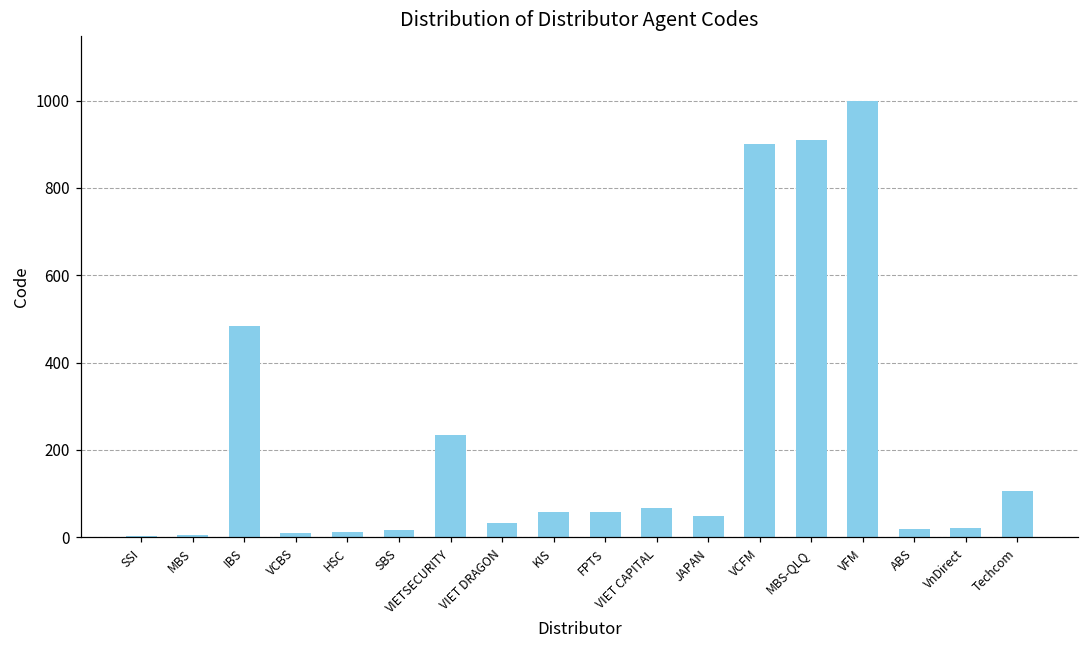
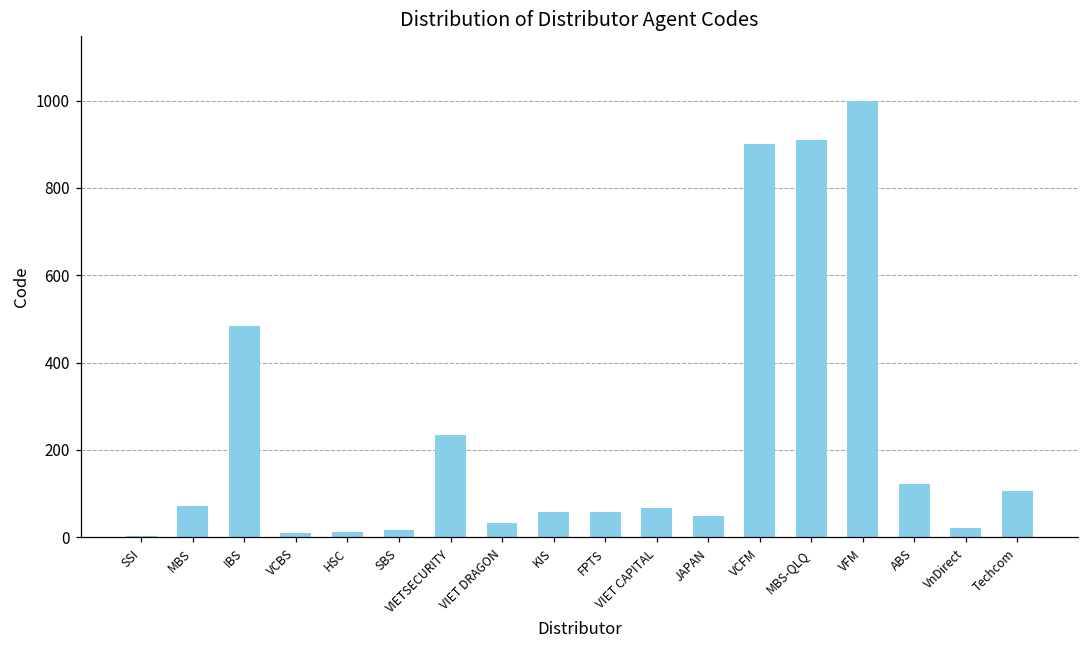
MBS: 10 -> 70
ABS: 20 -> 120
